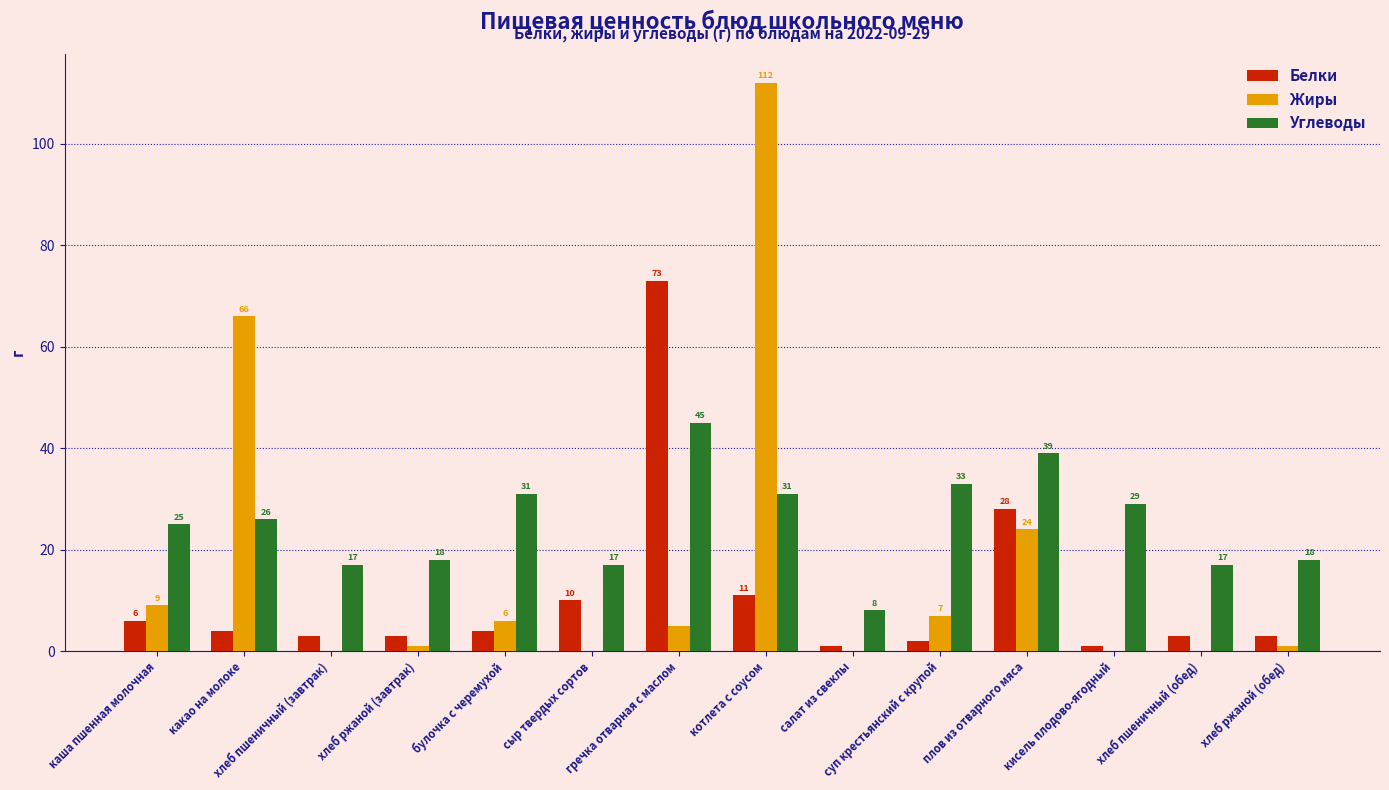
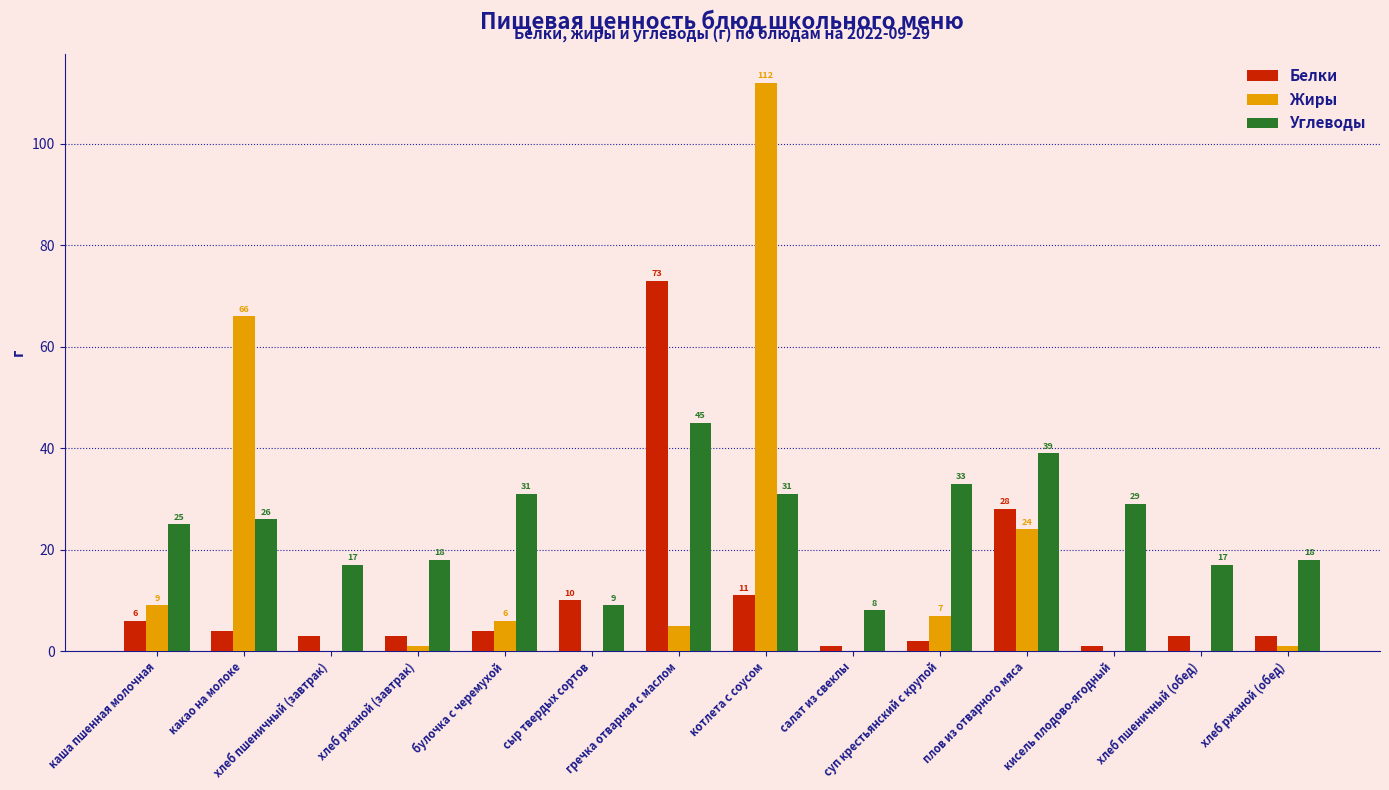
Углеводы, сыр твердых сортов: 17 -> 9
